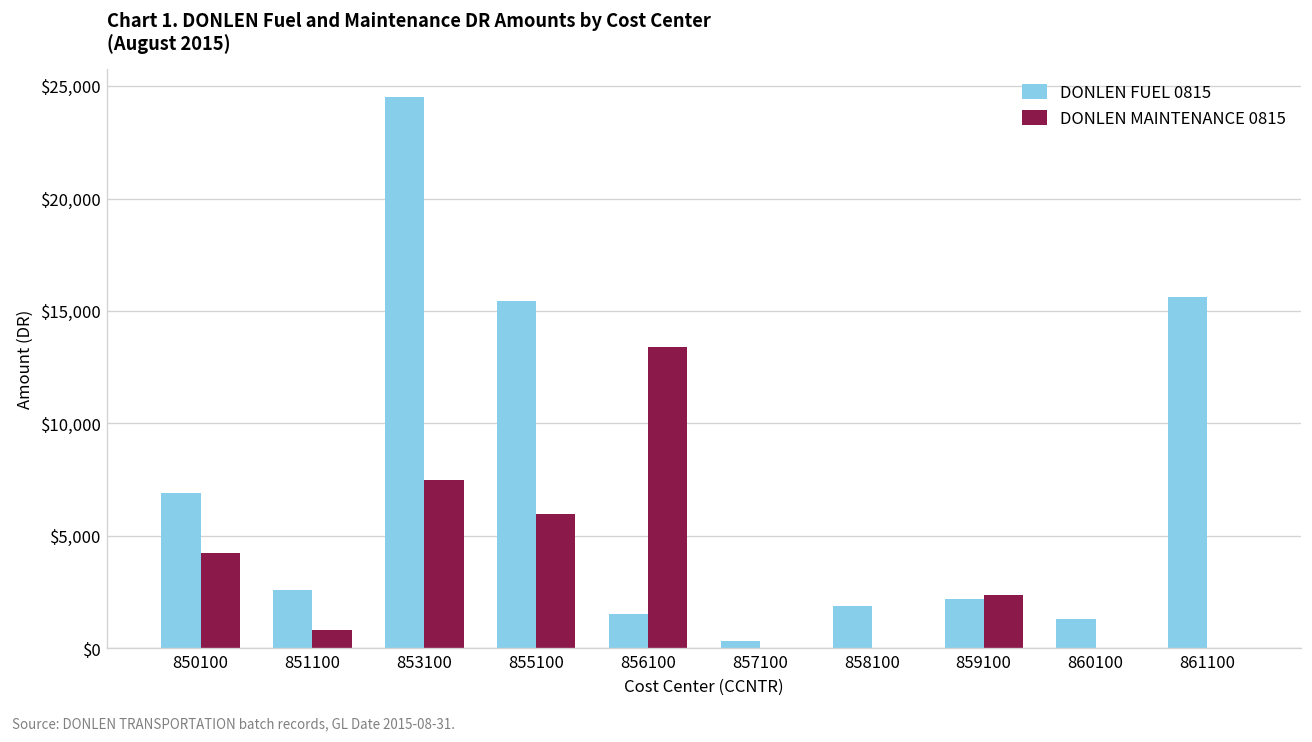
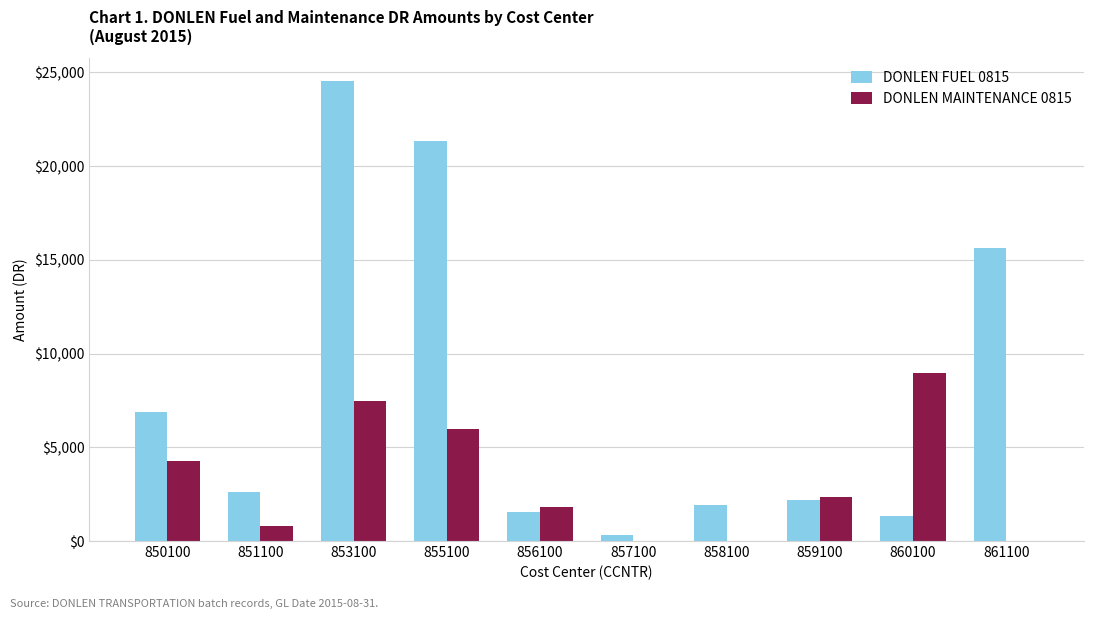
DONLEN FUEL 0815, 855100: $15,400 -> $21,300
DONLEN MAINTENANCE 0815, 856100: $13,400 -> $1,800
DONLEN MAINTENANCE 0815, 860100: $0 -> $9,000
